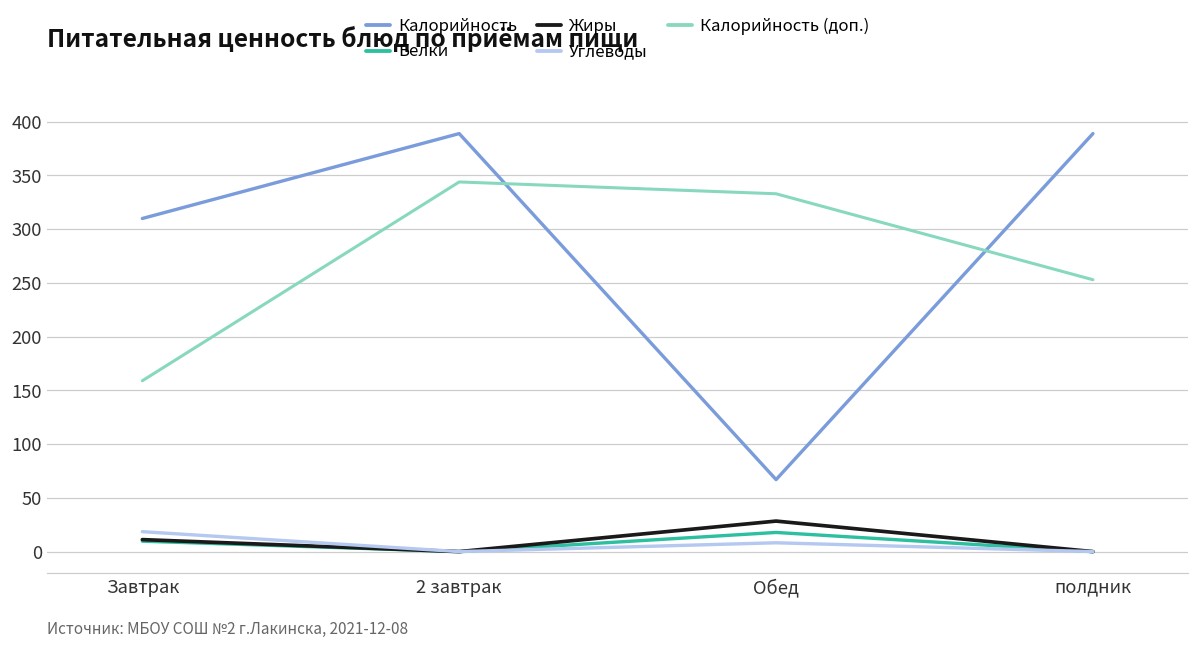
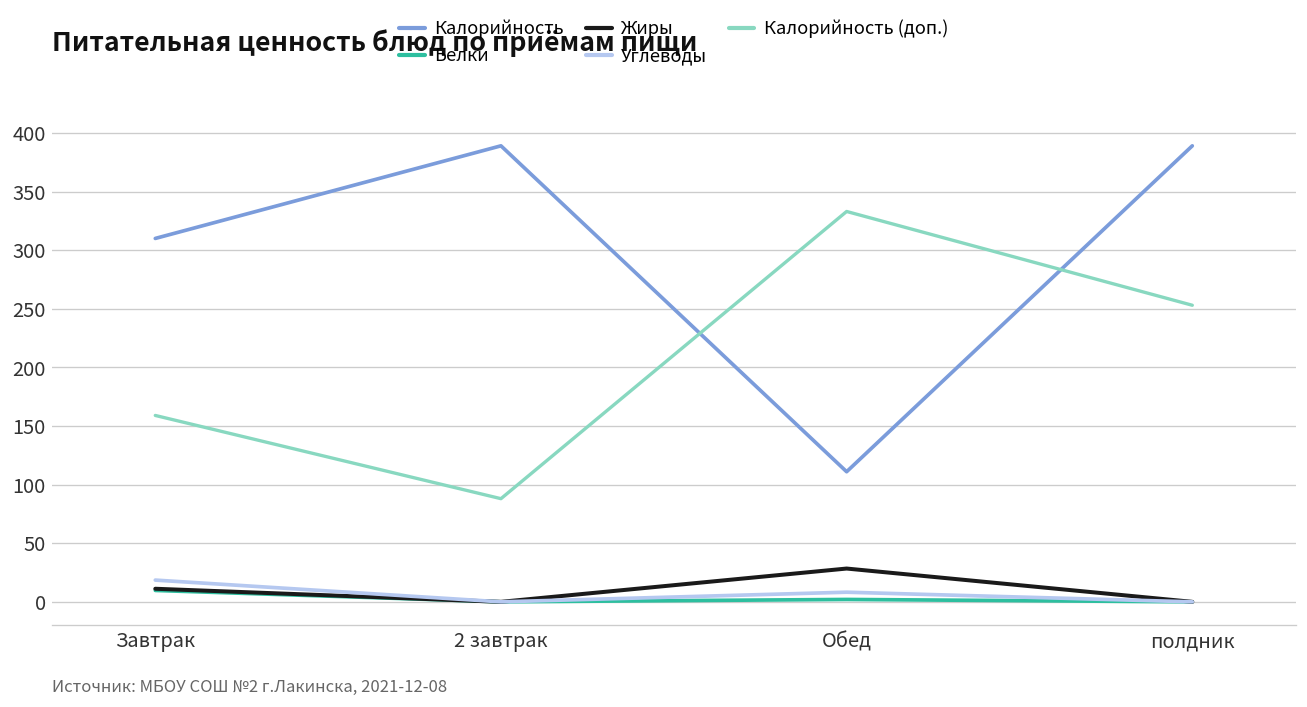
Калорийность (доп.), 2 завтрак: 340 -> 90
Калорийность, Обед: 70 -> 110
Белки, Обед: 20 -> 0
